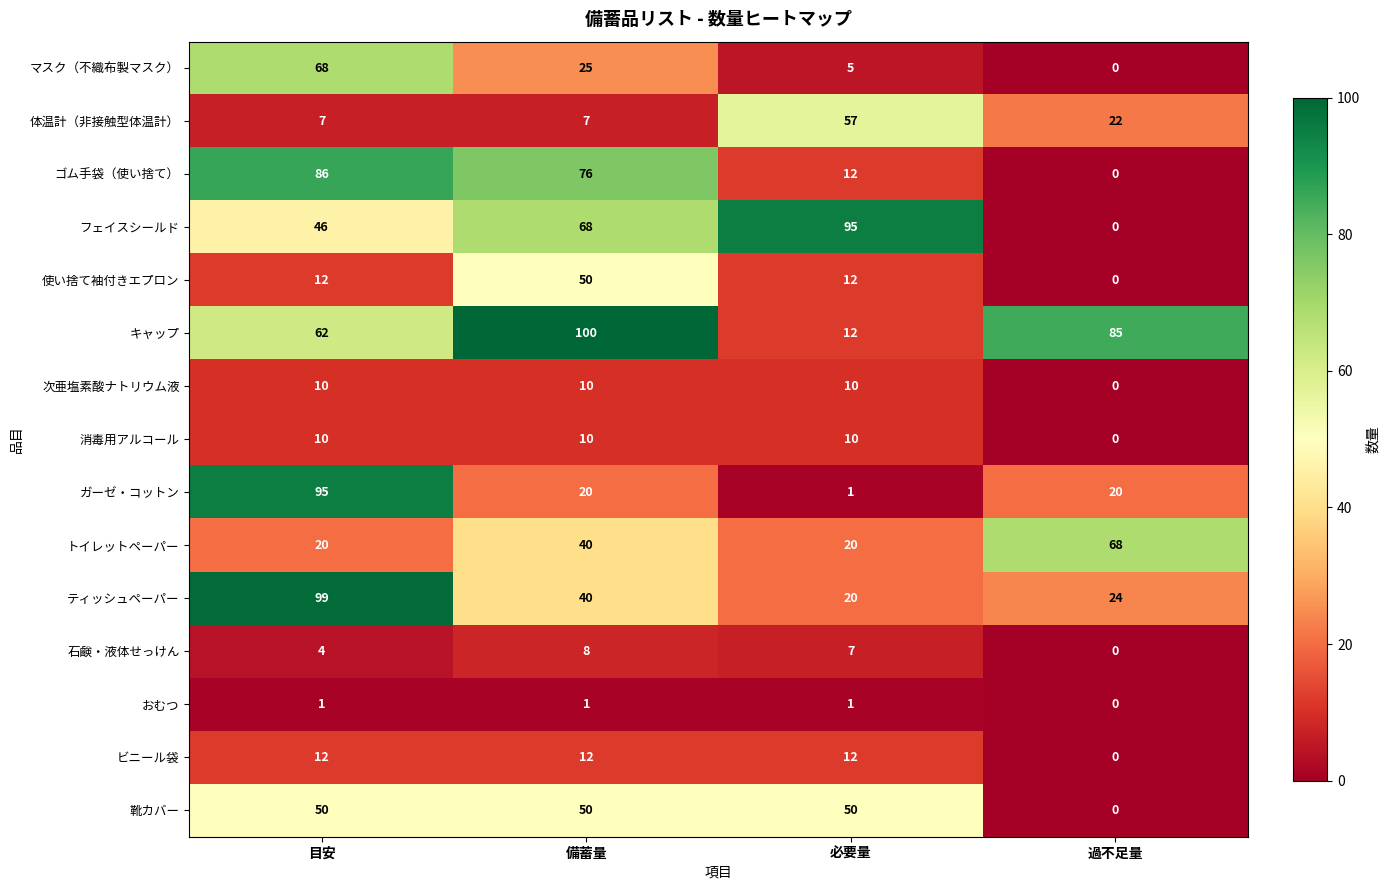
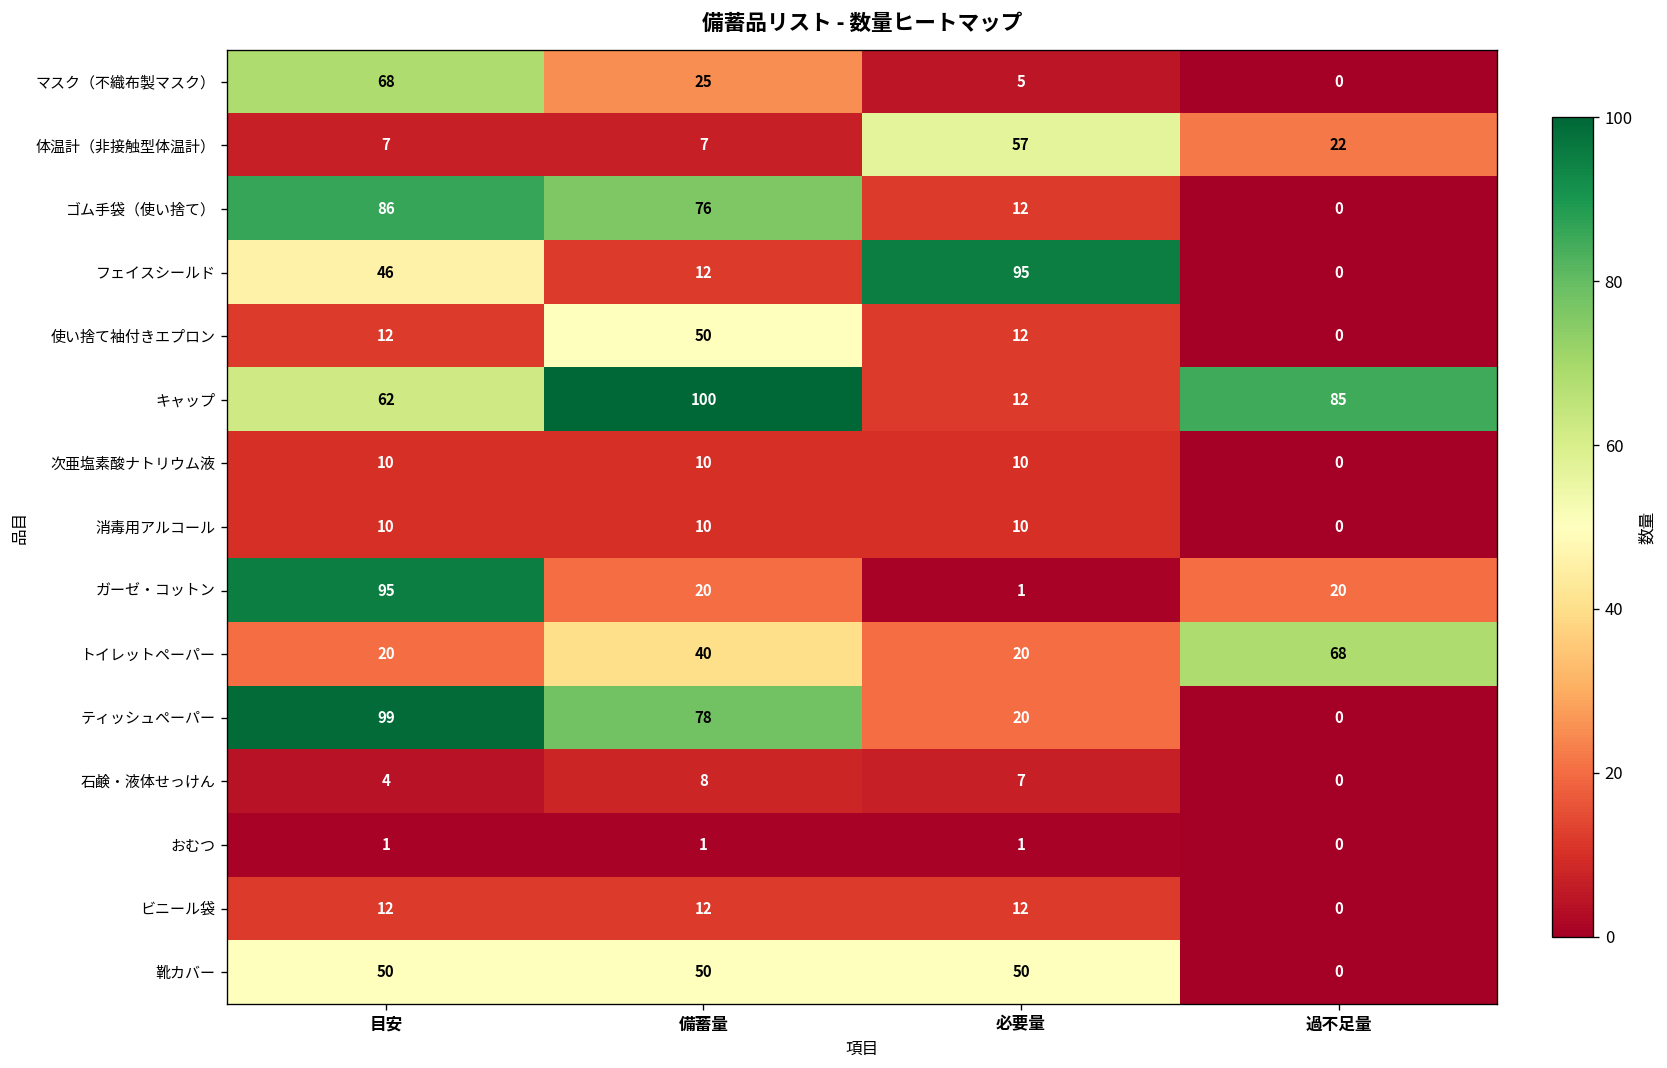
フェイスシールド, 備蓄量: 68 -> 12
ティッシュペーパー, 備蓄量: 40 -> 78
ティッシュペーパー, 過不足量: 24 -> 0
